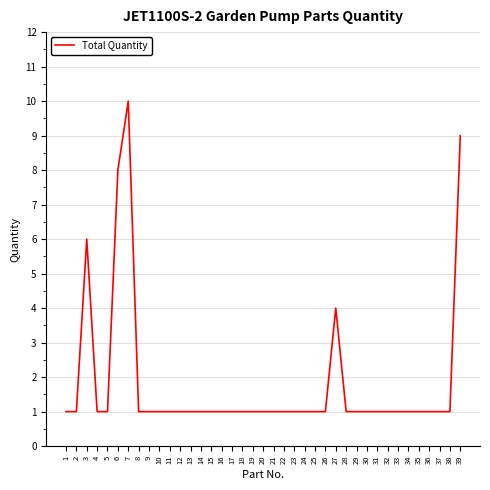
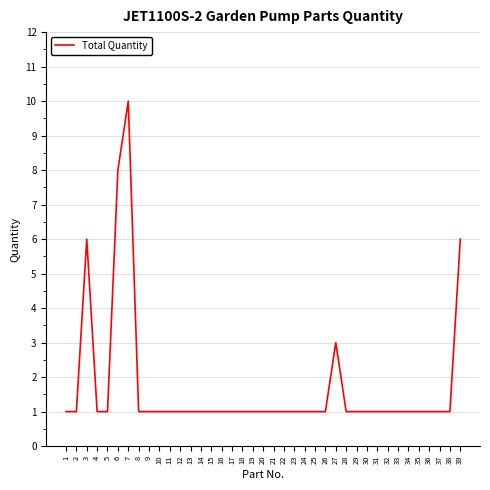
27: 4 -> 3
39: 9 -> 6
